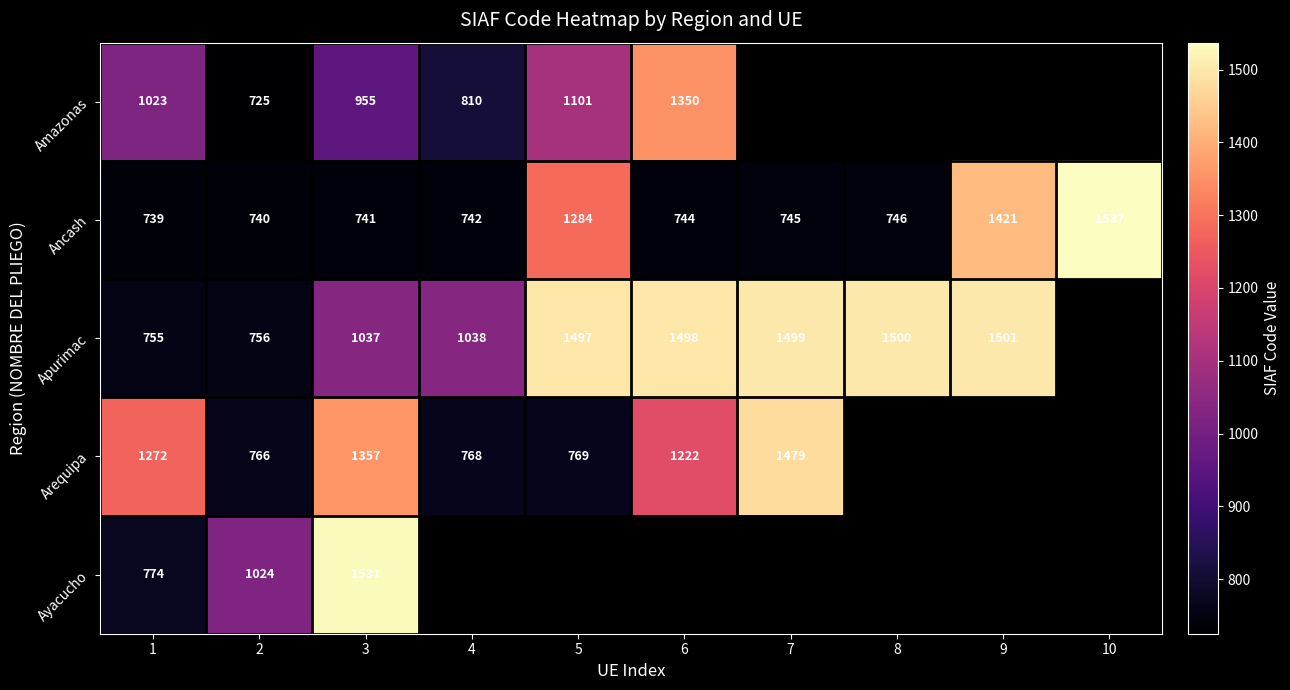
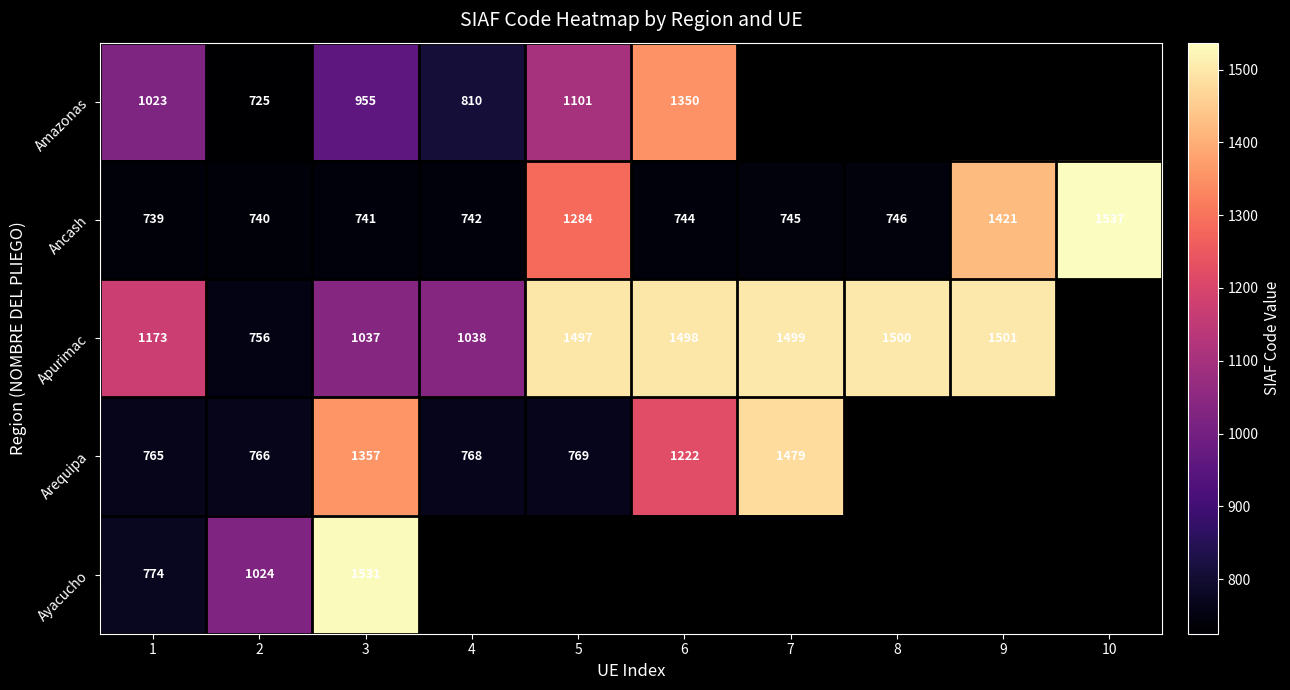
Apurimac, 1: 755 -> 1173
Arequipa, 1: 1272 -> 765
